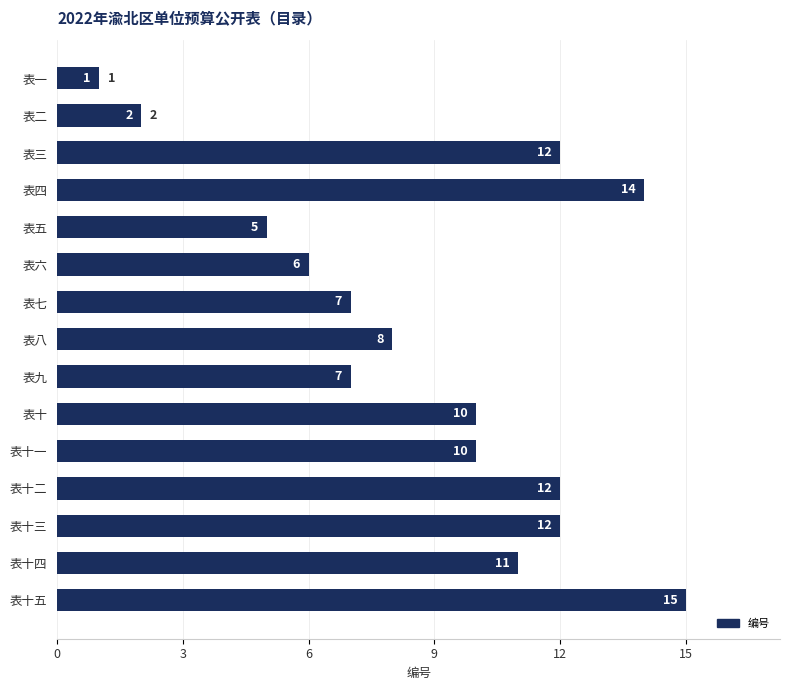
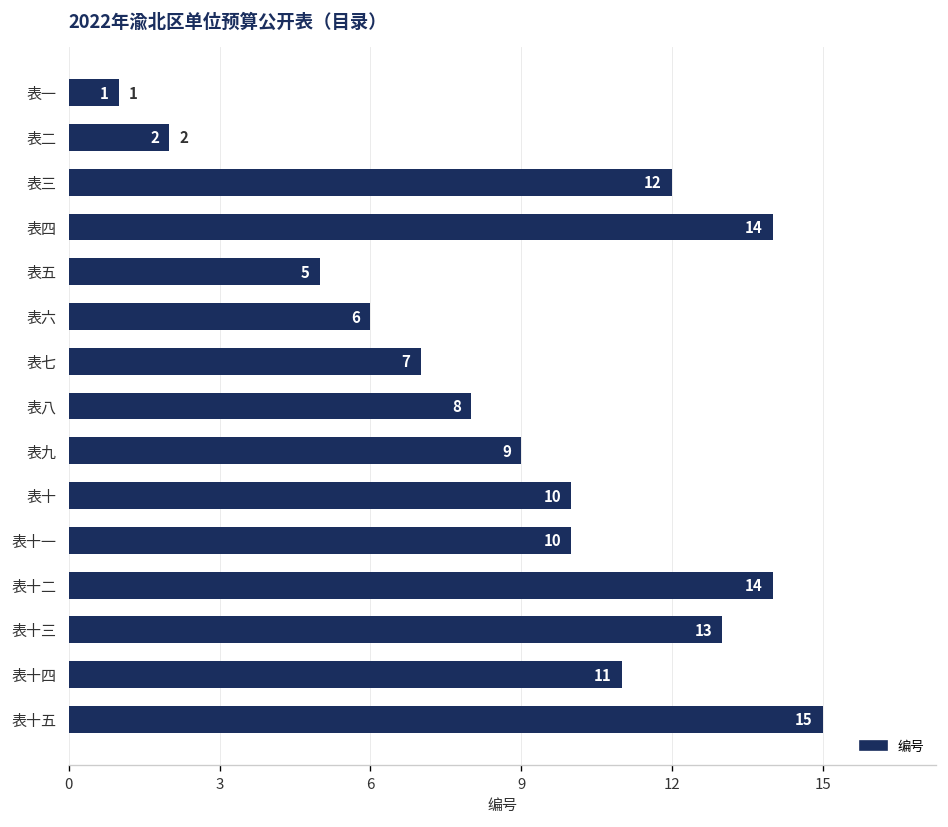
表九: 7 -> 9
表十二: 12 -> 14
表十三: 12 -> 13
